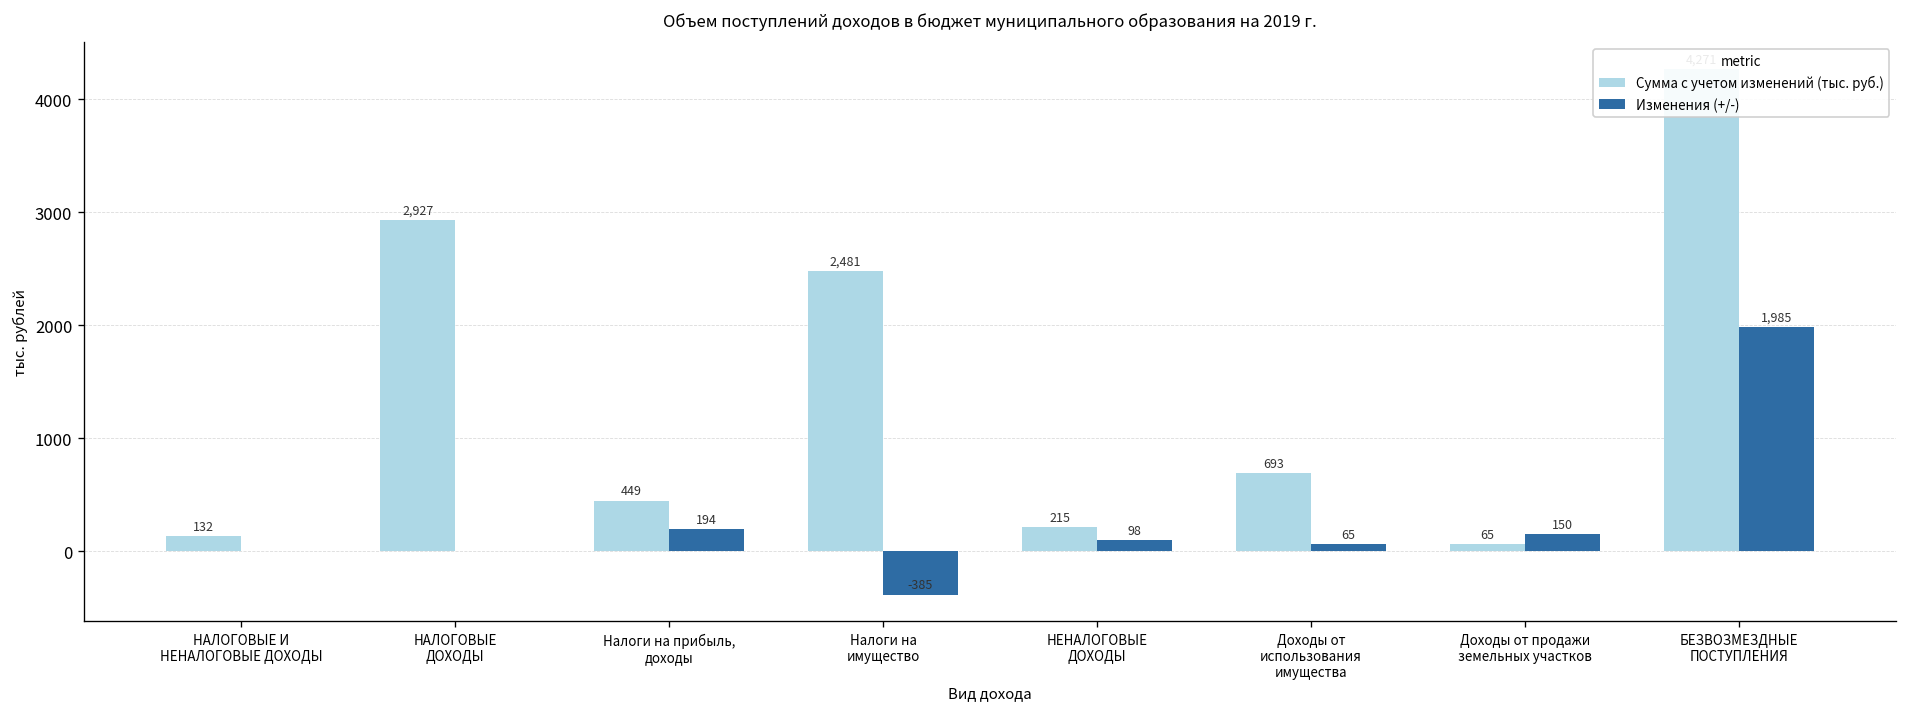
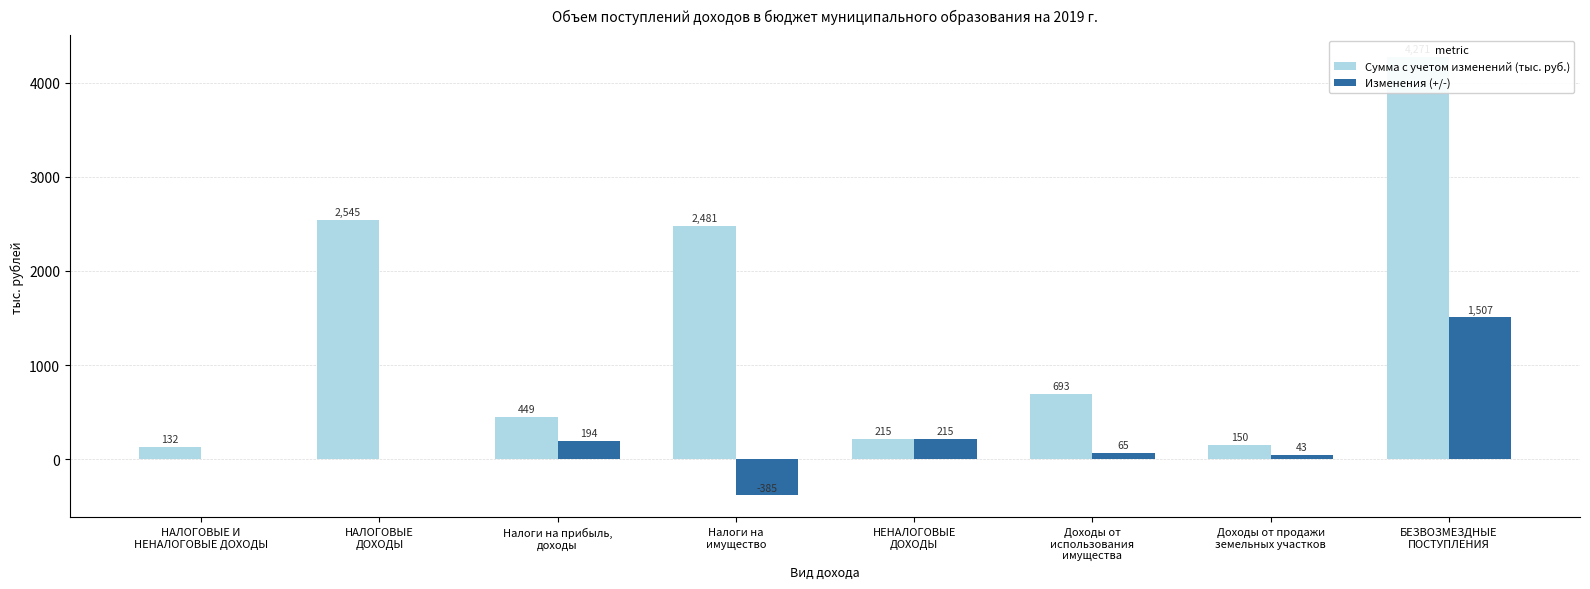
Сумма с учетом изменений (тыс. руб.), НАЛОГОВЫЕ ДОХОДЫ: 2,927 -> 2,545
Изменения (+/-), НЕНАЛОГОВЫЕ ДОХОДЫ: 98 -> 215
Сумма с учетом изменений (тыс. руб.), Доходы от продажи земельных участков: 65 -> 150
Изменения (+/-), Доходы от продажи земельных участков: 150 -> 43
Изменения (+/-), БЕЗВОЗМЕЗДНЫЕ ПОСТУПЛЕНИЯ: 1,985 -> 1,507
